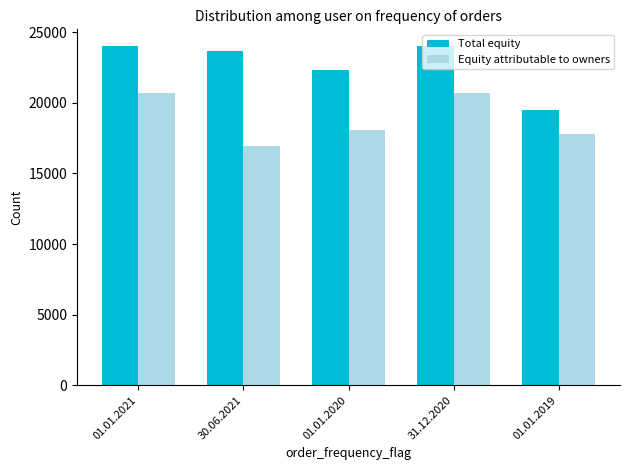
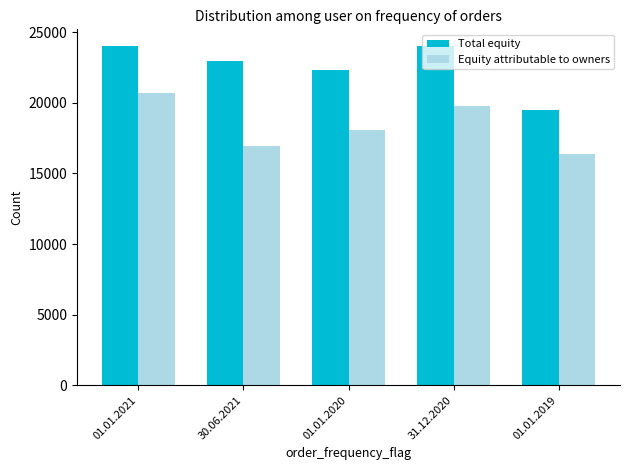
Total equity, 30.06.2021: 23700 -> 22900
Equity attributable to owners, 31.12.2020: 20700 -> 19800
Equity attributable to owners, 01.01.2019: 17800 -> 16400
